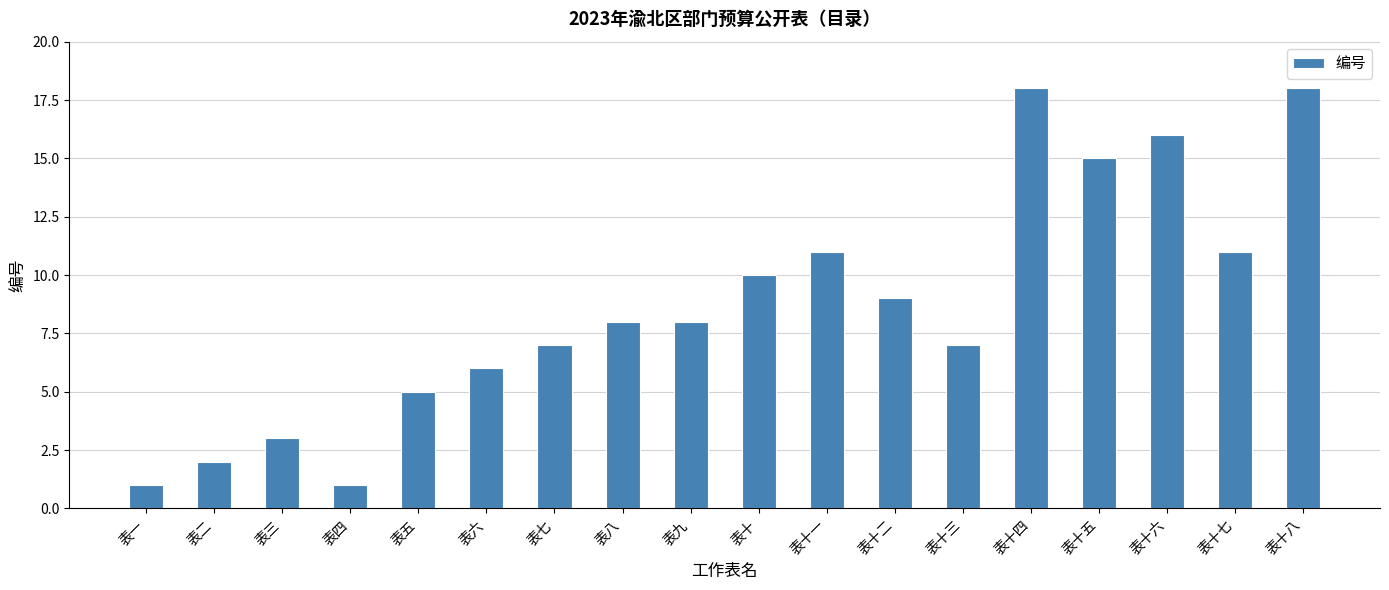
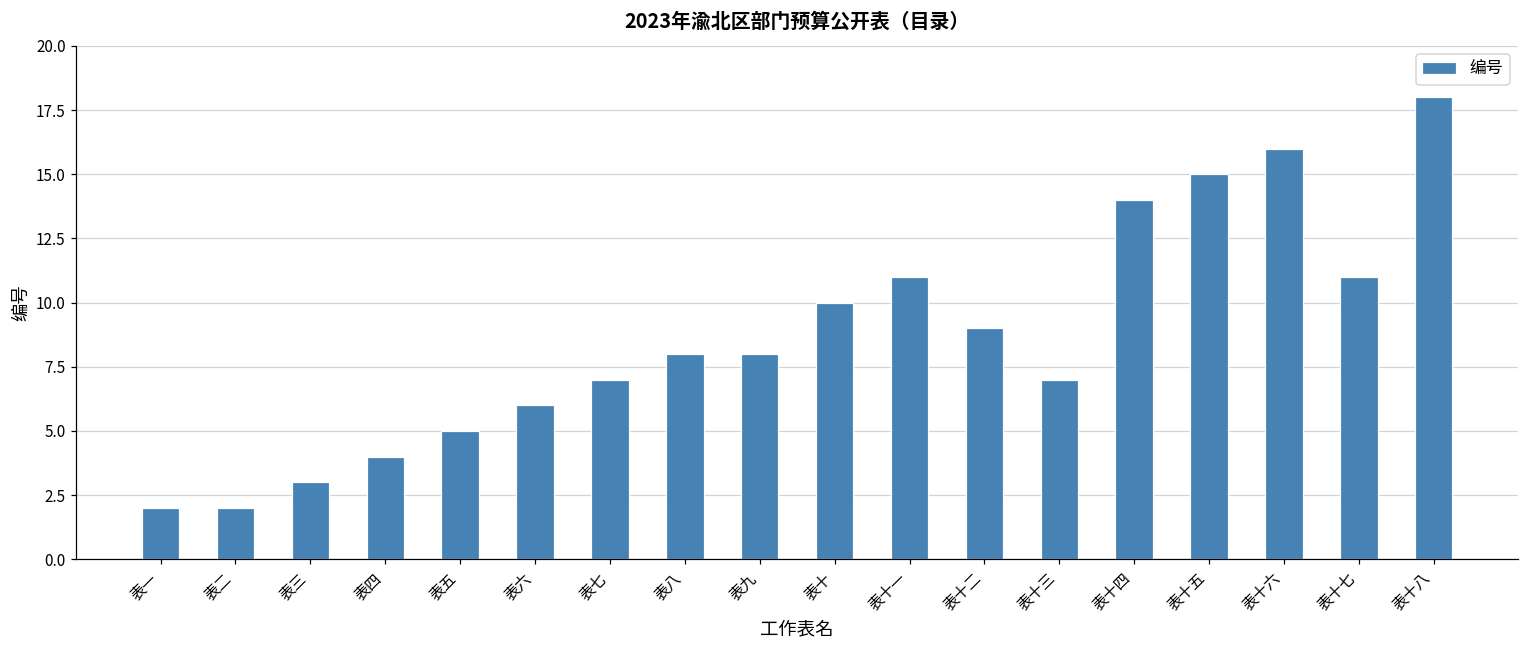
表一: 1 -> 2
表四: 1 -> 4
表十四: 18 -> 14
